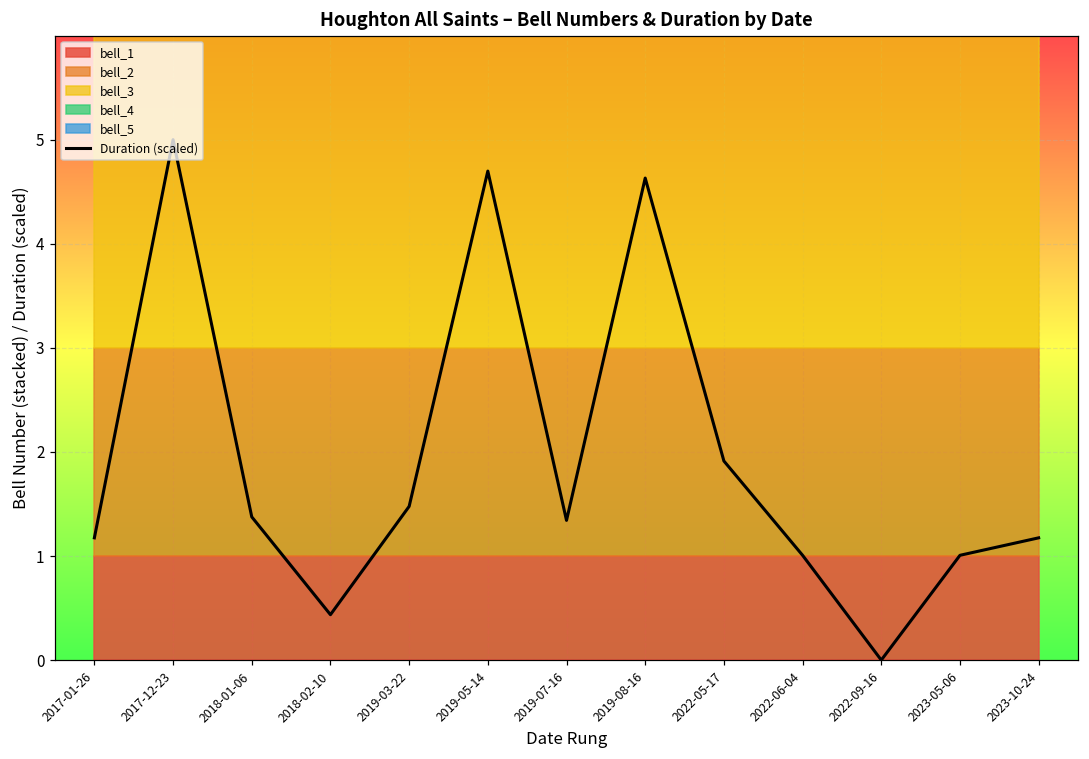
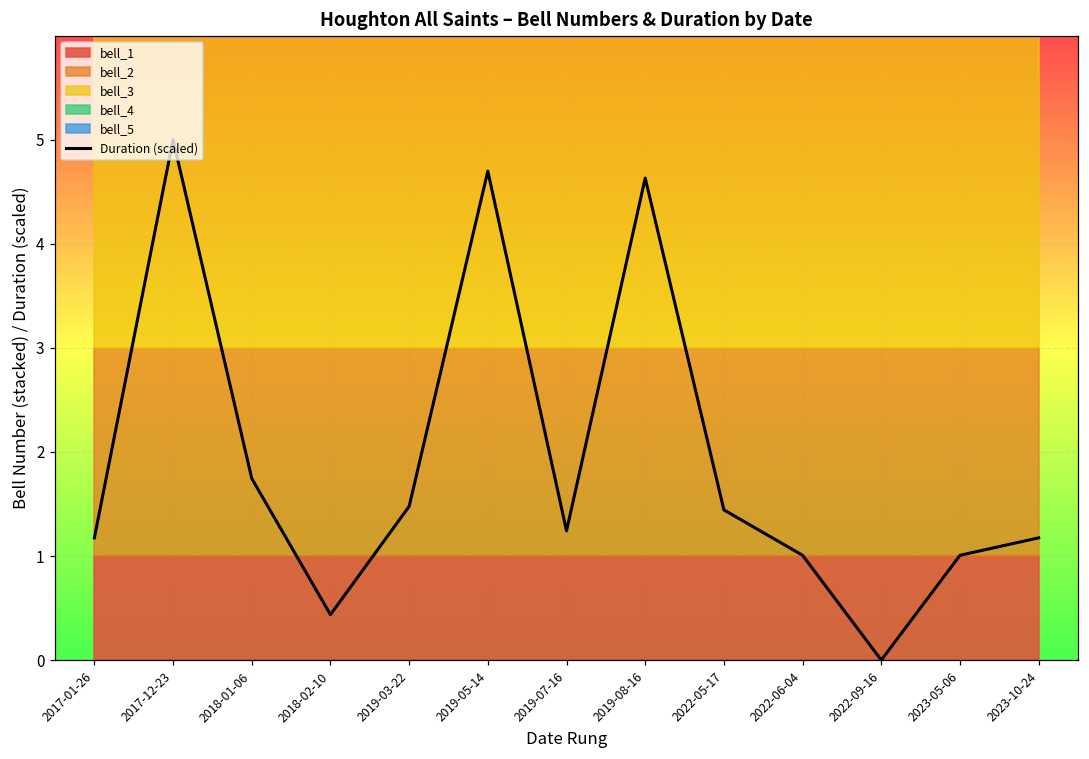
Duration (scaled), 2018-01-06: 1.4 -> 1.7
Duration (scaled), 2019-07-16: 1.3 -> 1.2
Duration (scaled), 2022-05-17: 1.9 -> 1.4
